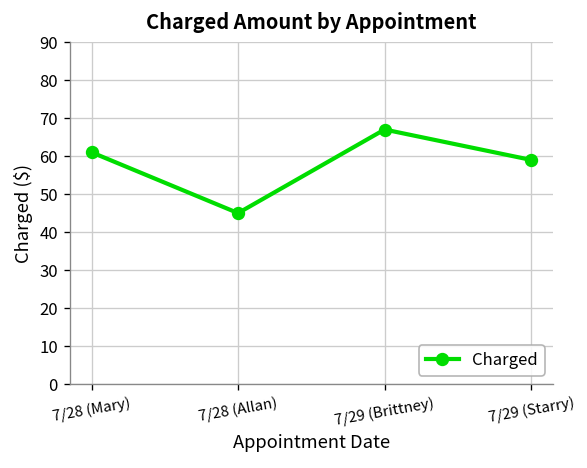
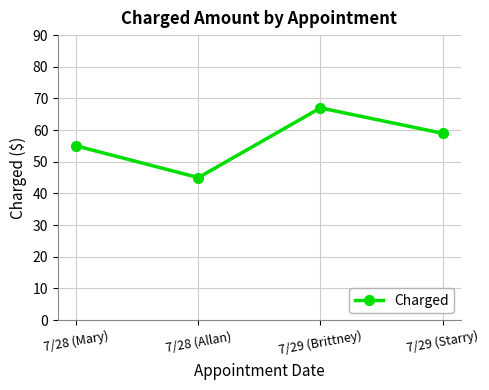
7/28 (Mary): 61 -> 55
